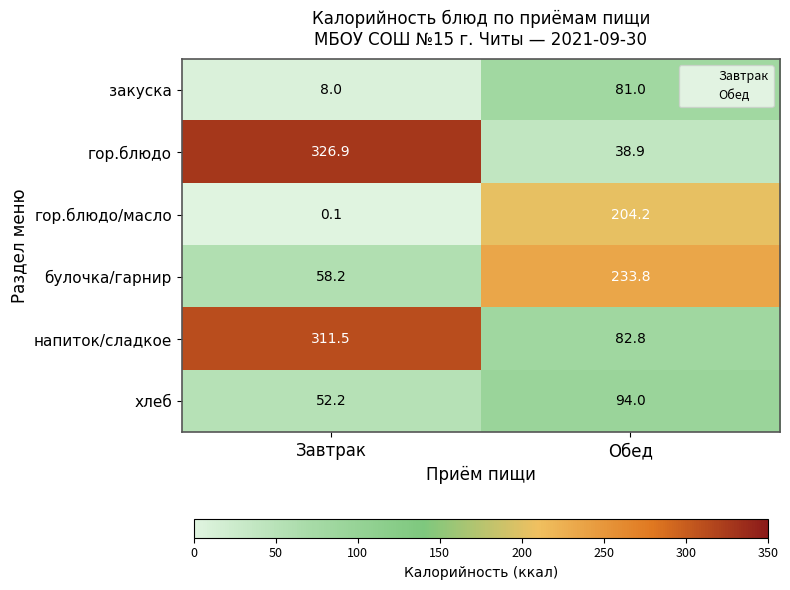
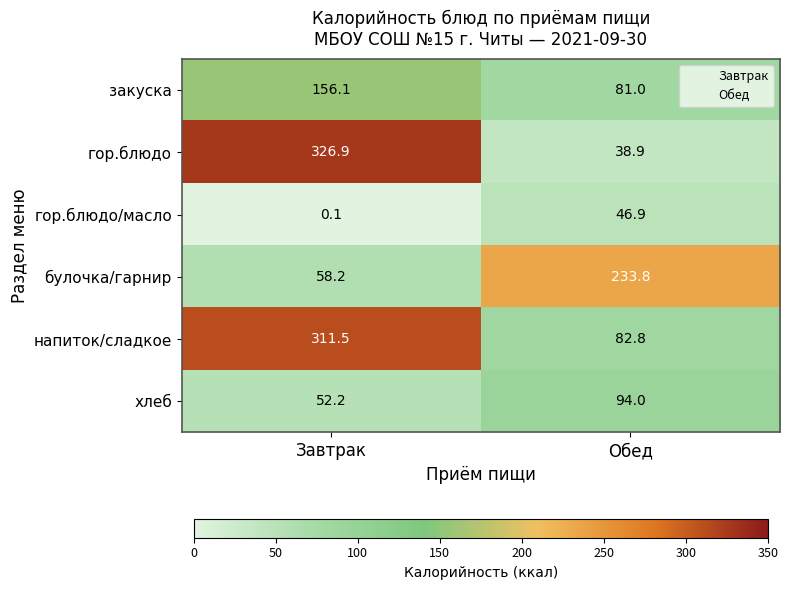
закуска, Завтрак: 8.0 -> 156.1
гор.блюдо/масло, Обед: 204.2 -> 46.9
